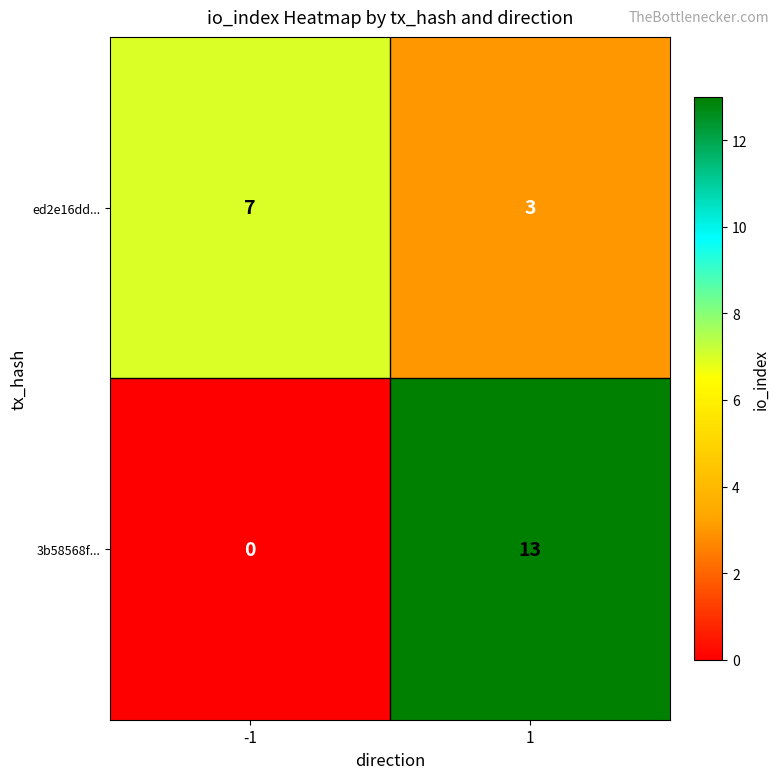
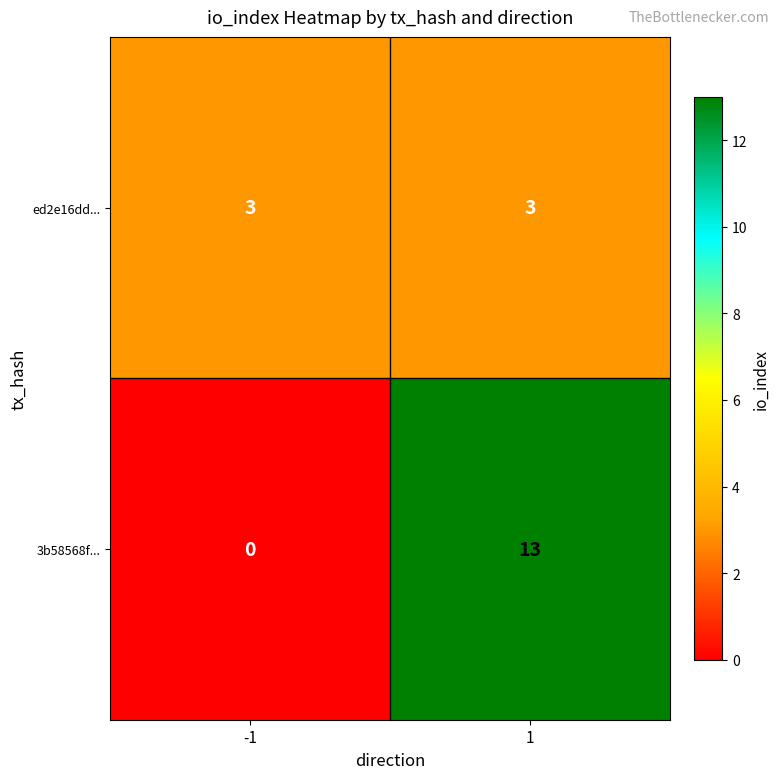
ed2e16dd..., -1: 7 -> 3
